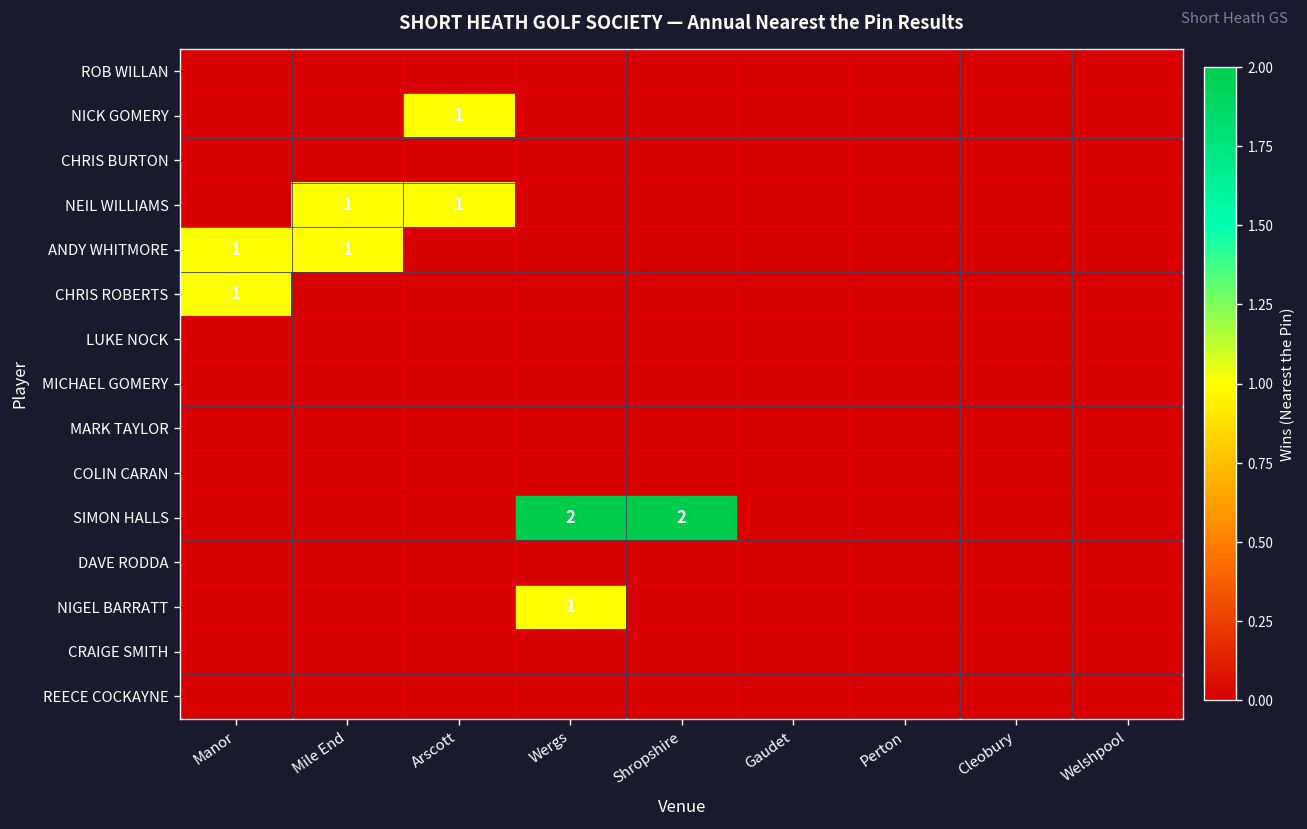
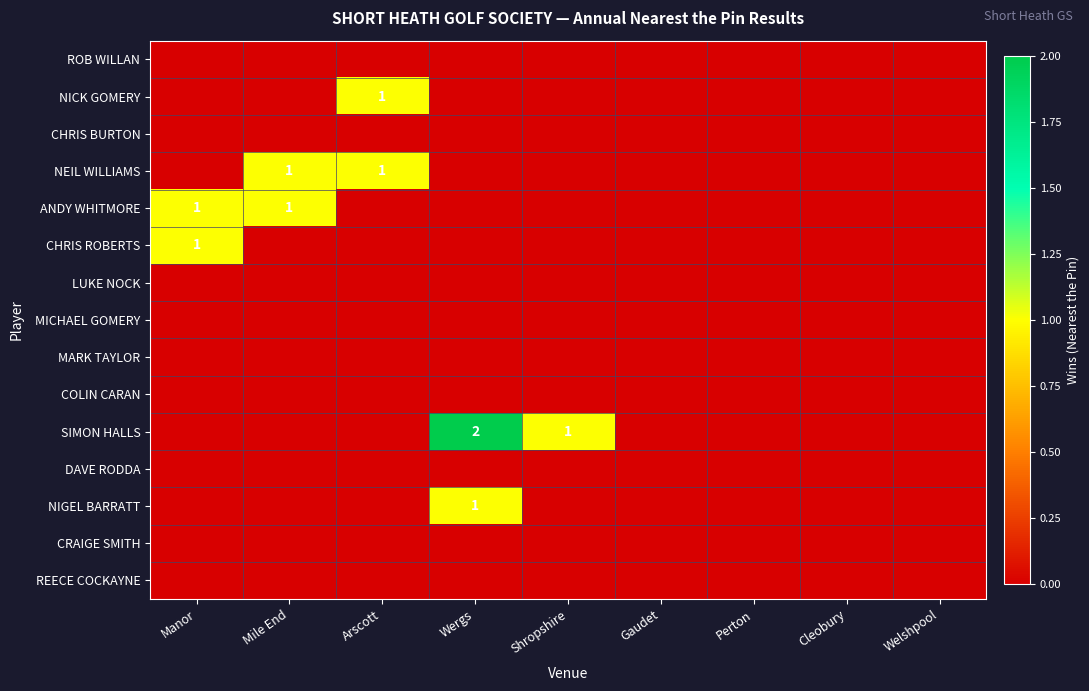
SIMON HALLS, Shropshire: 2 -> 1
